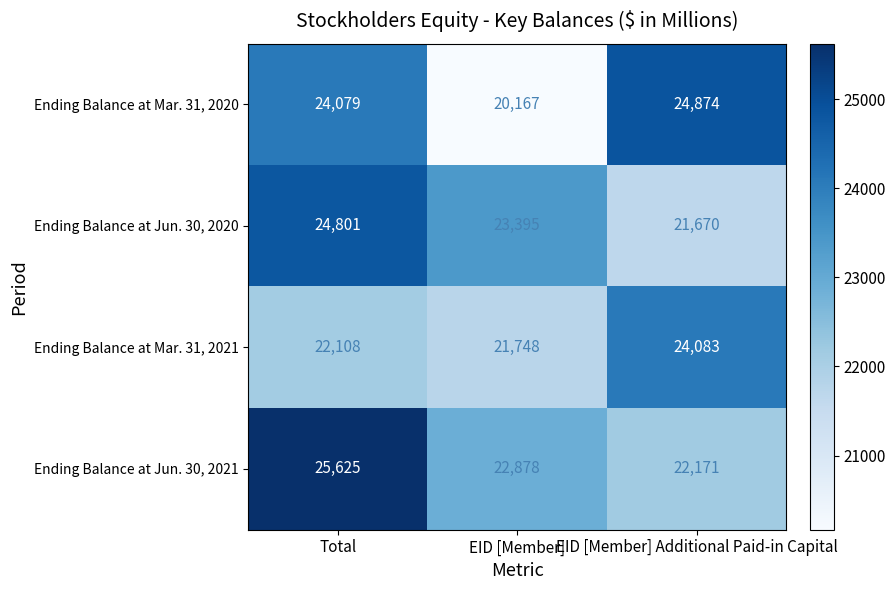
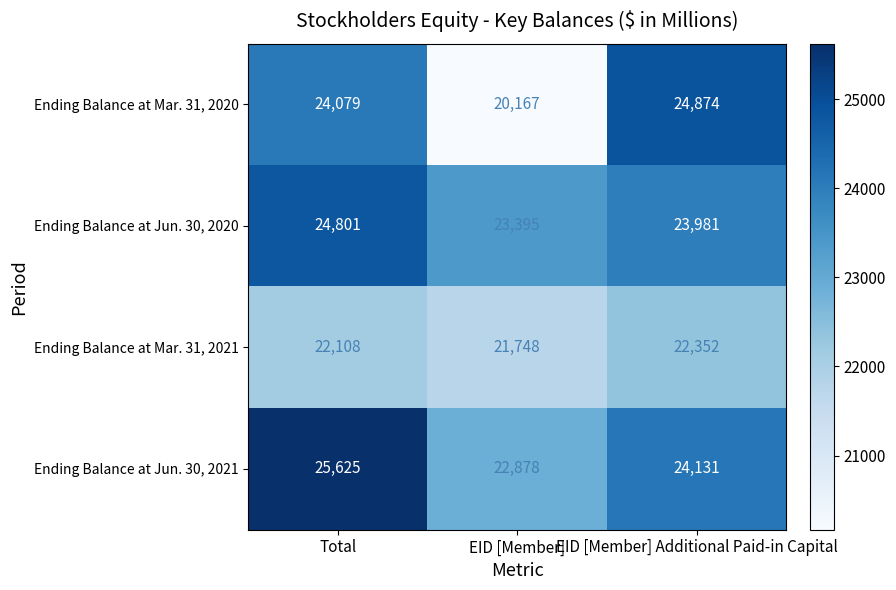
Ending Balance at Jun. 30, 2020, EID [Member] Additional Paid-in Capital: 21,670 -> 23,981
Ending Balance at Mar. 31, 2021, EID [Member] Additional Paid-in Capital: 24,083 -> 22,352
Ending Balance at Jun. 30, 2021, EID [Member] Additional Paid-in Capital: 22,171 -> 24,131
